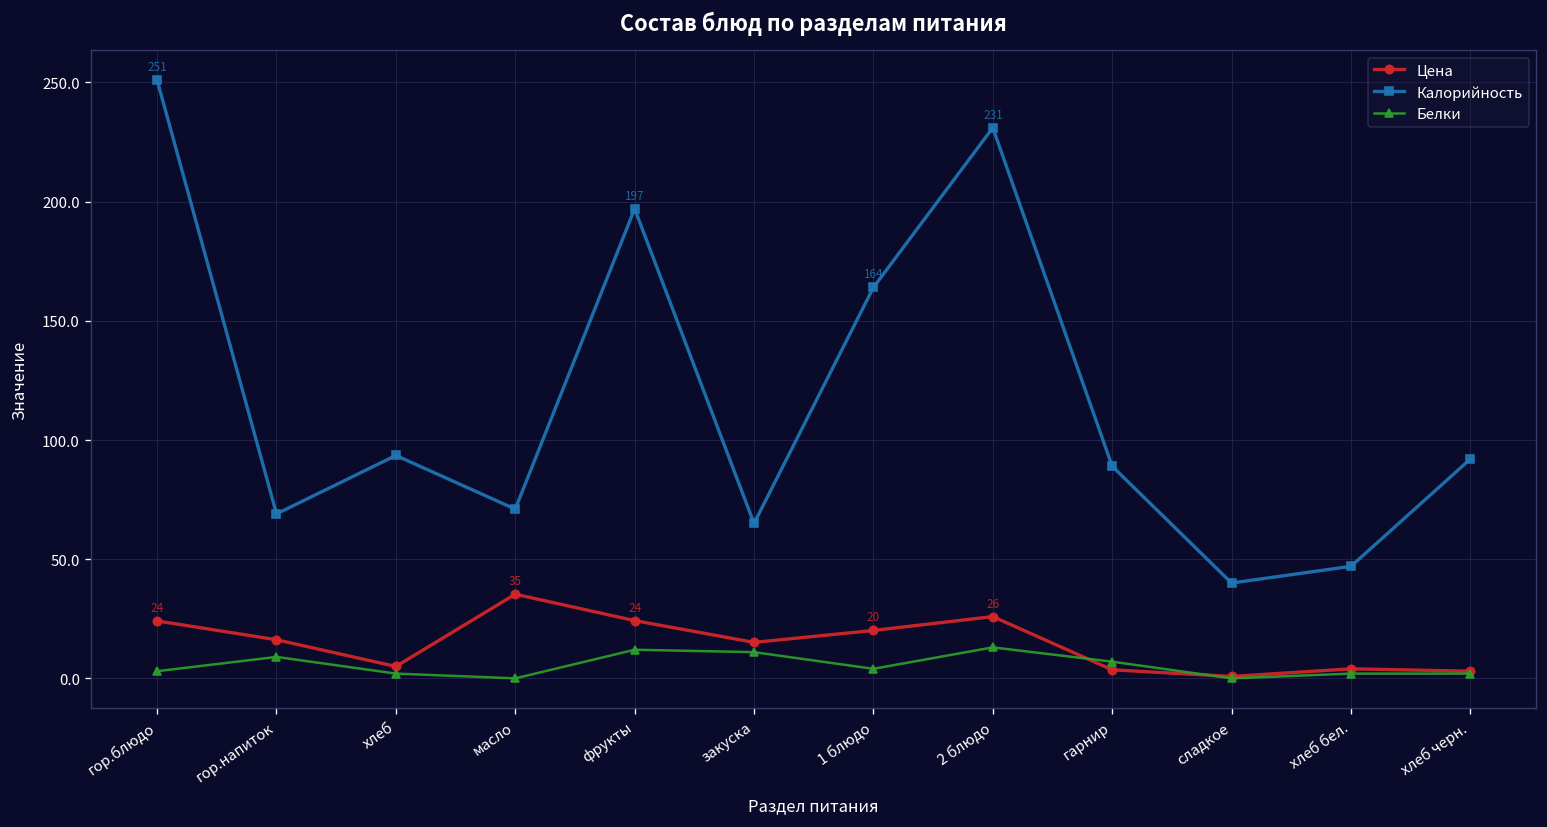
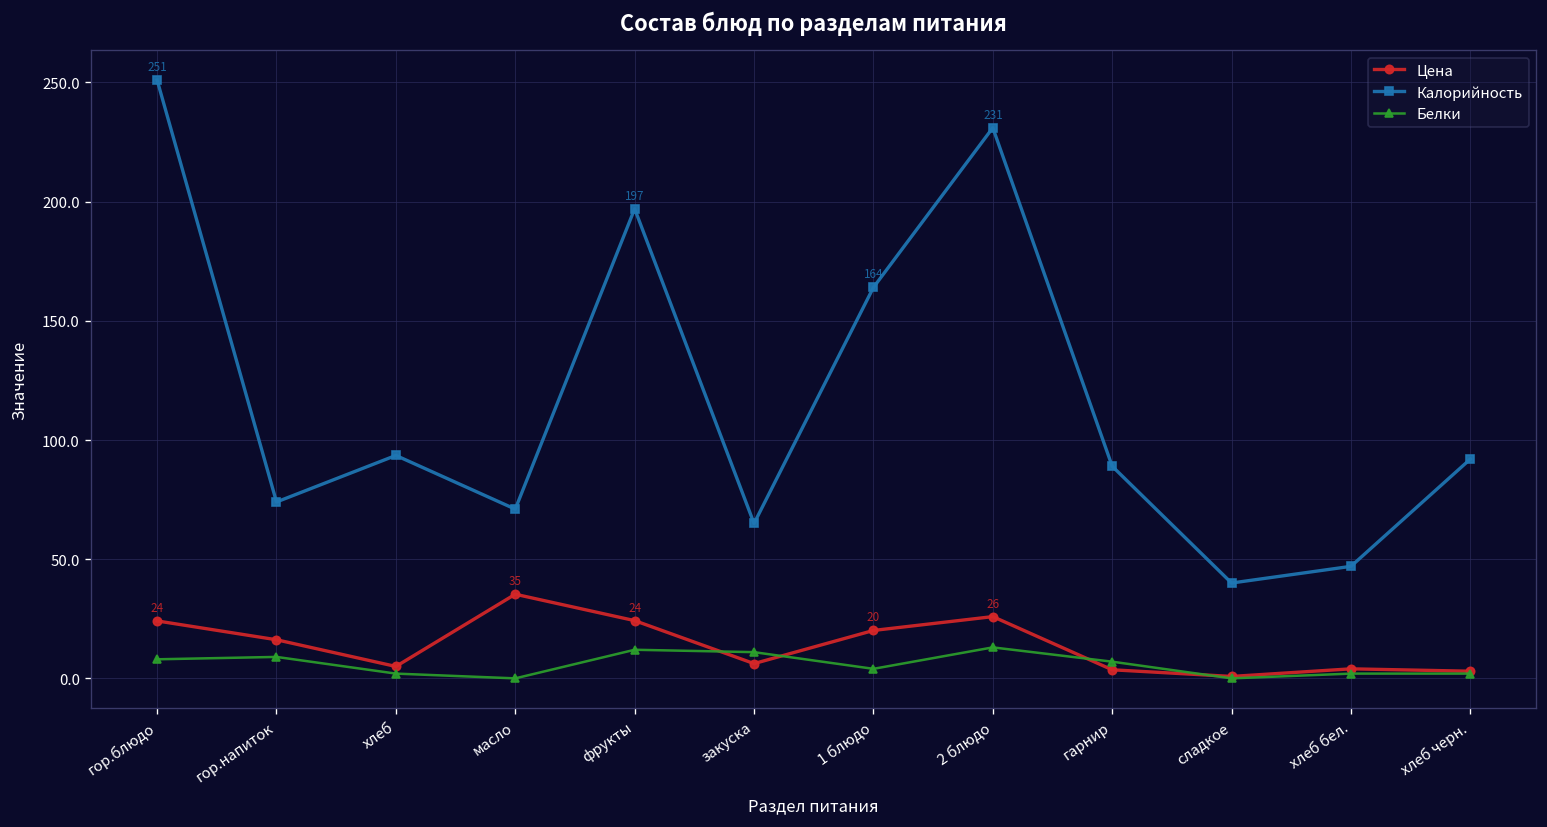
Белки, гор.блюдо: 3 -> 8
Калорийность, гор.напиток: 69 -> 74
Цена, закуска: 15 -> 6
